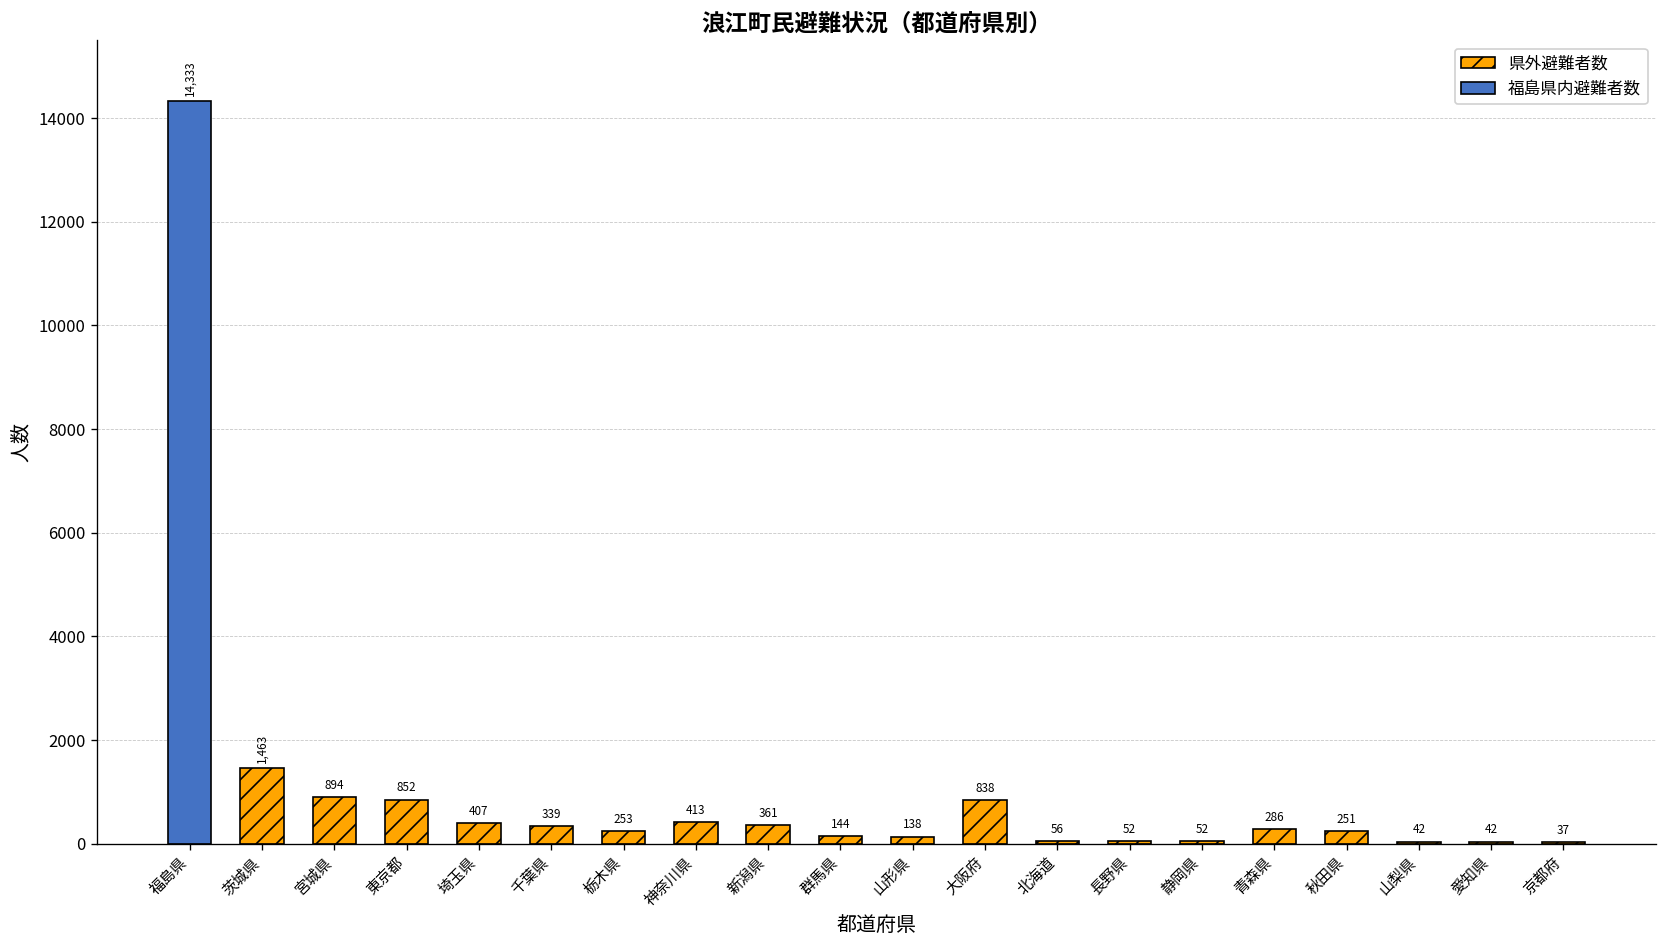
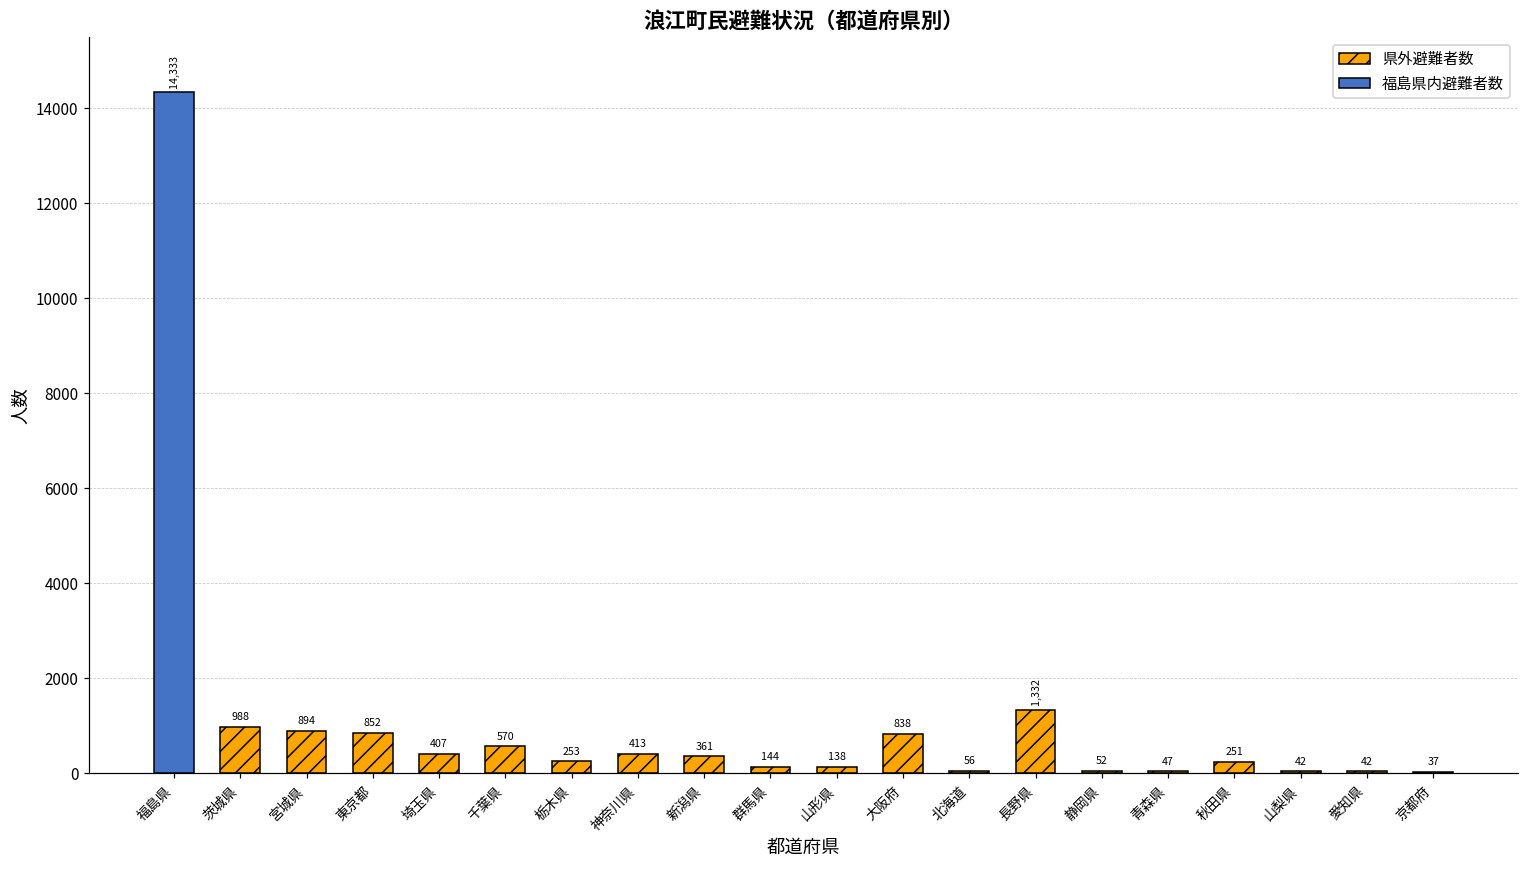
県外避難者数, 茨城県: 1,463 -> 988
県外避難者数, 千葉県: 339 -> 570
県外避難者数, 長野県: 52 -> 1,332
県外避難者数, 青森県: 286 -> 47
